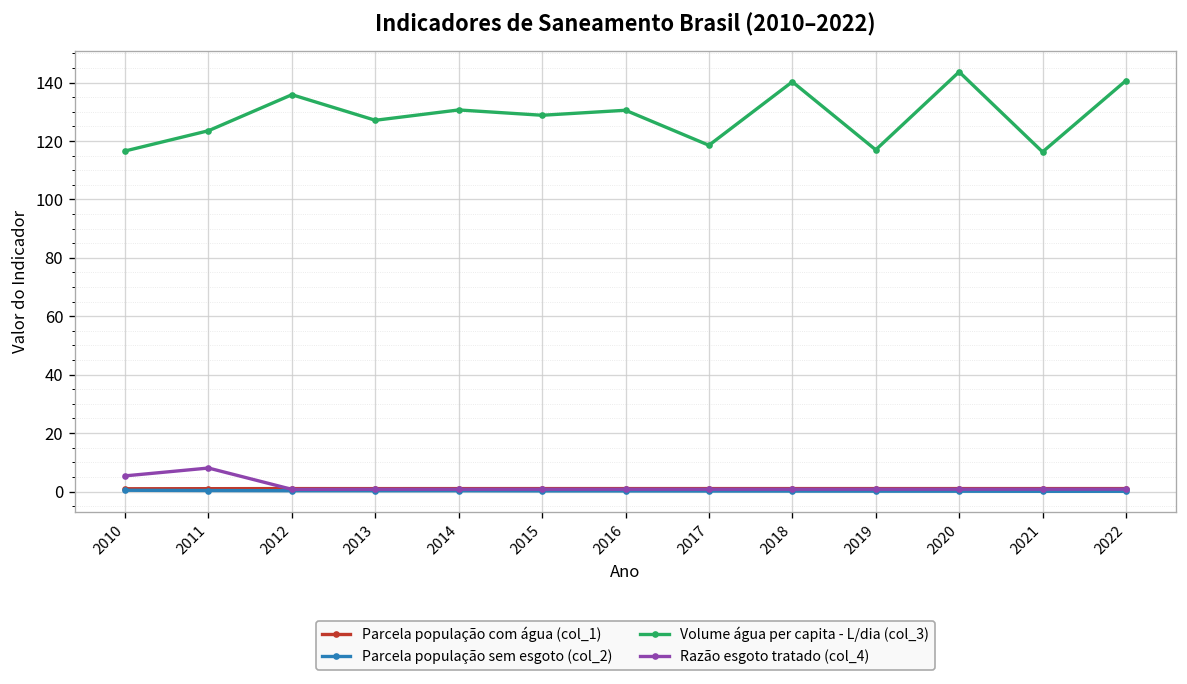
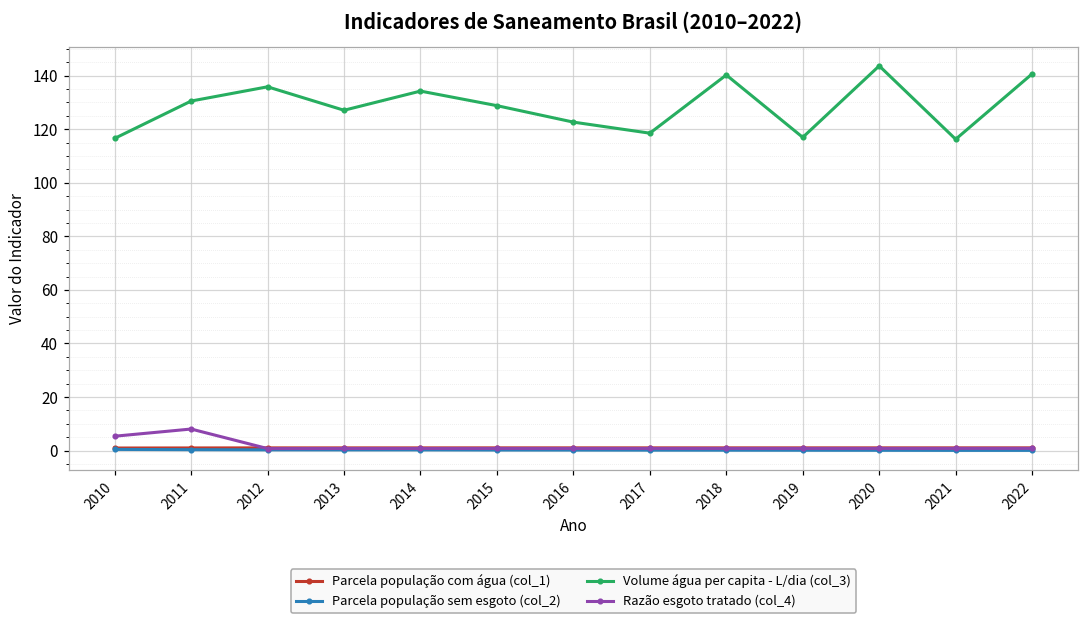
Volume água per capita - L/dia (col_3), 2011: 124 -> 131
Volume água per capita - L/dia (col_3), 2014: 131 -> 134
Volume água per capita - L/dia (col_3), 2016: 131 -> 123
